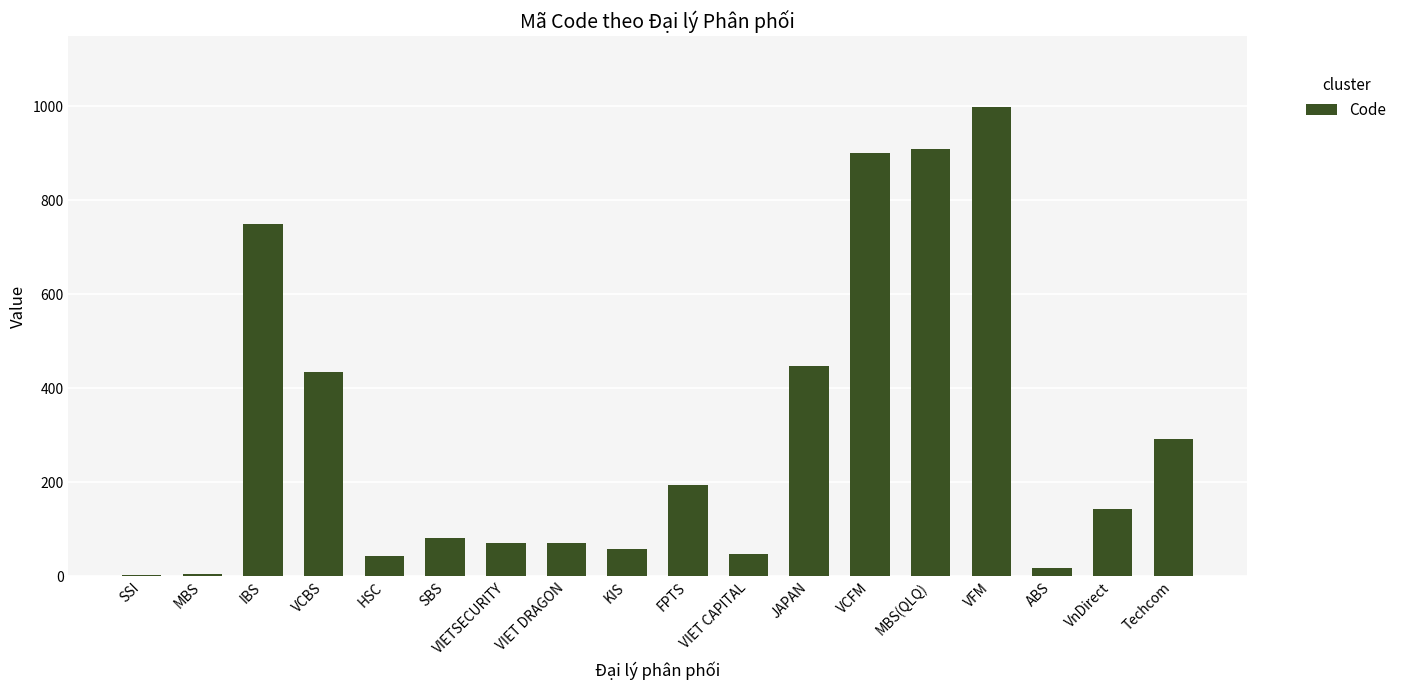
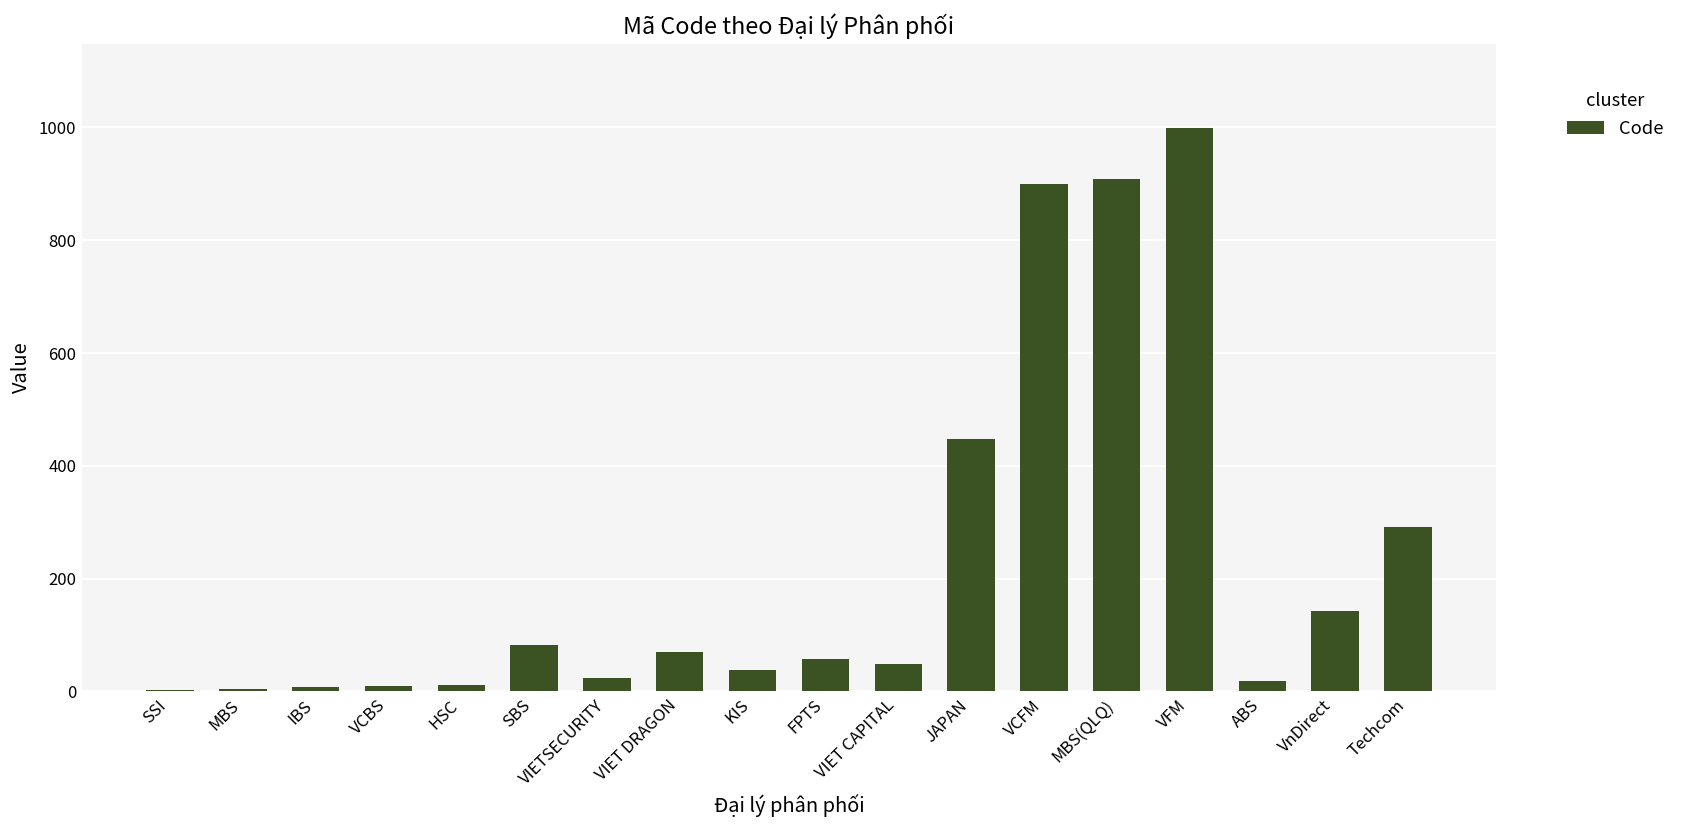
IBS: 750 -> 10
VCBS: 430 -> 10
HSC: 40 -> 10
VIETSECURITY: 70 -> 20
KIS: 60 -> 40
FPTS: 190 -> 60
